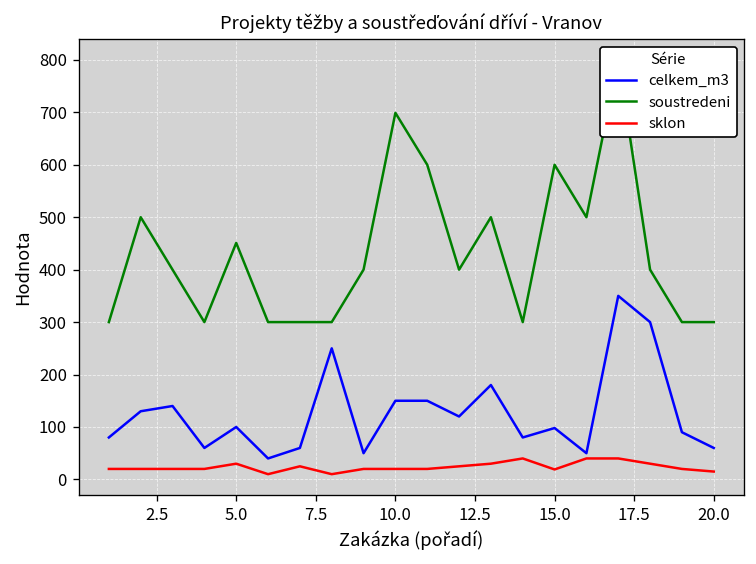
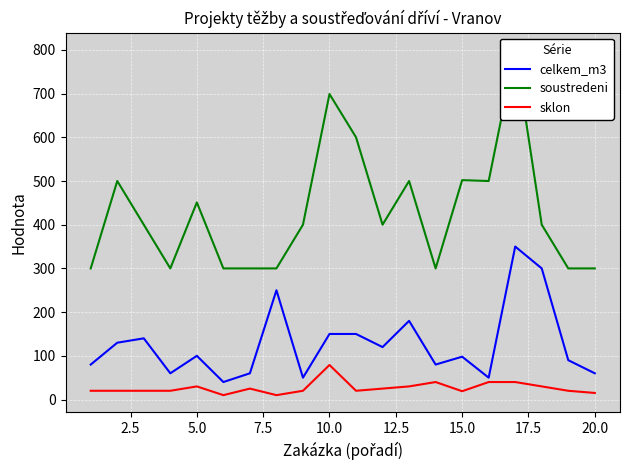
sklon, 10.0: 20 -> 80
soustredeni, 15.0: 600 -> 500
